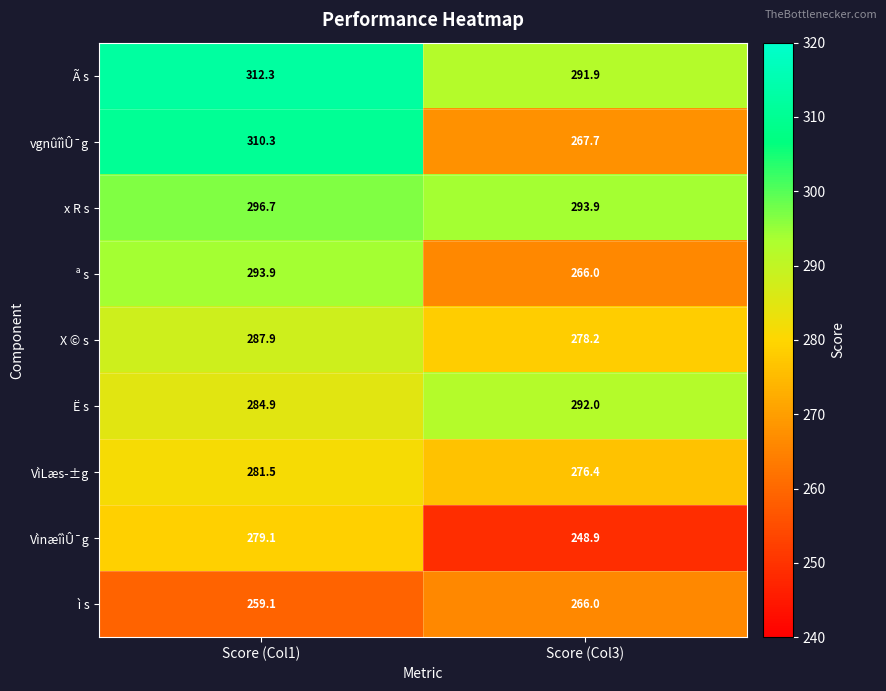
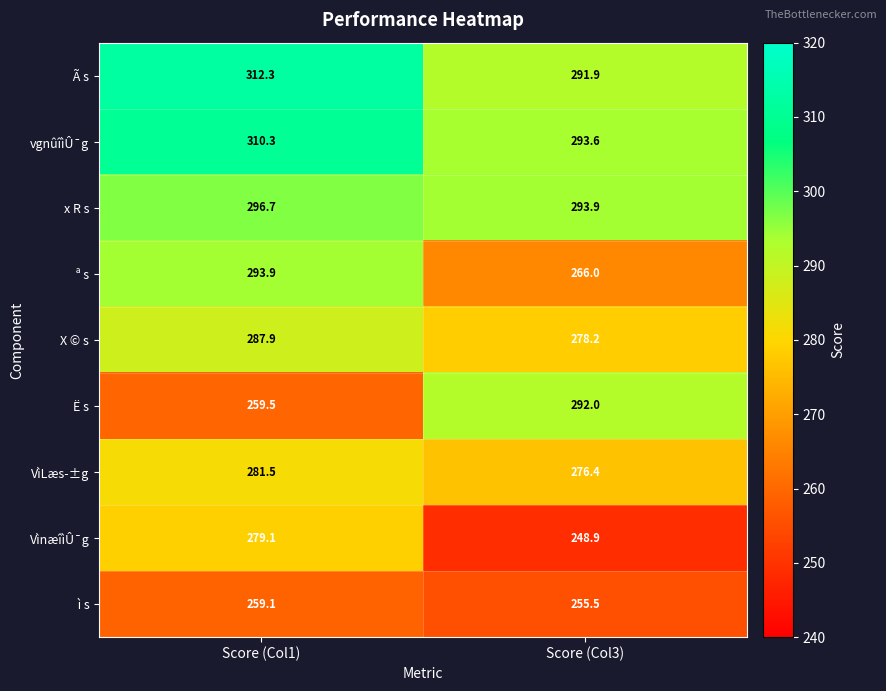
vgnûîìÛ¯g, Score (Col3): 267.7 -> 293.6
Ë s, Score (Col1): 284.9 -> 259.5
ì s, Score (Col3): 266.0 -> 255.5
